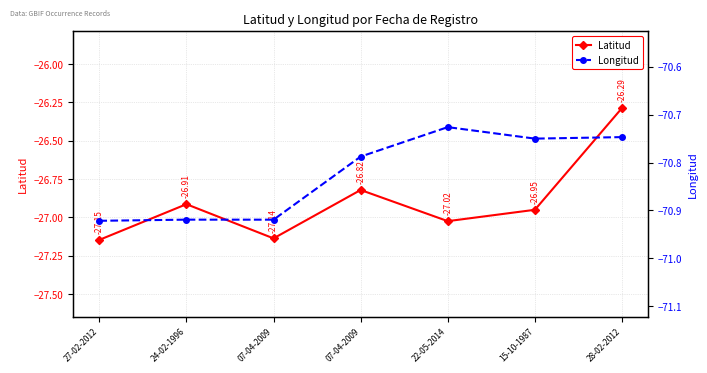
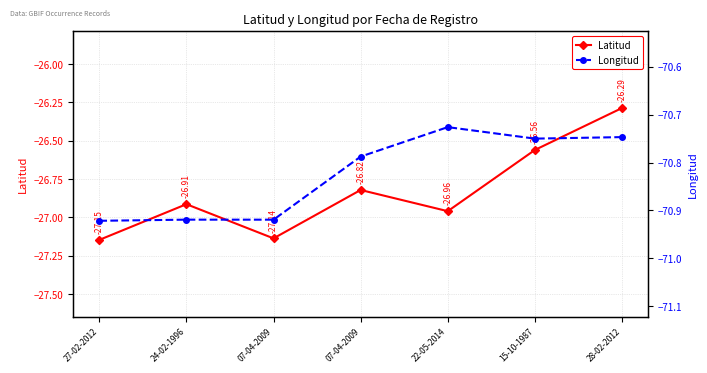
Latitud, 22-05-2014: -27.02 -> -26.96
Latitud, 15-10-1987: -26.95 -> -26.56
